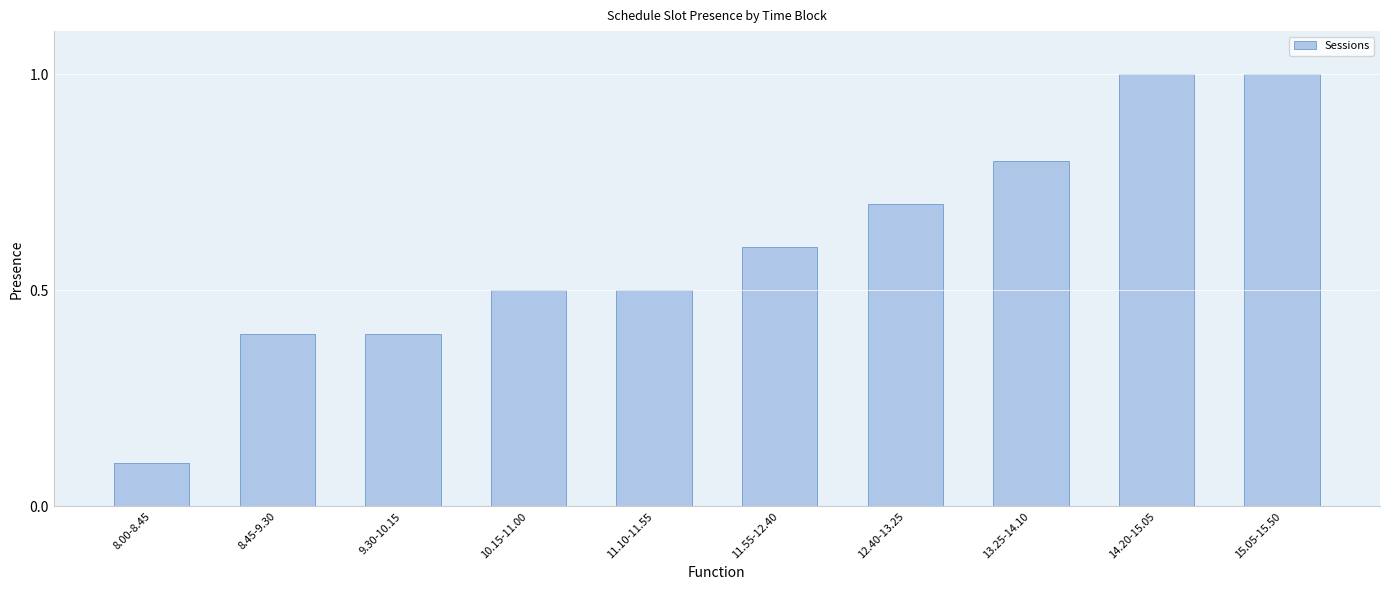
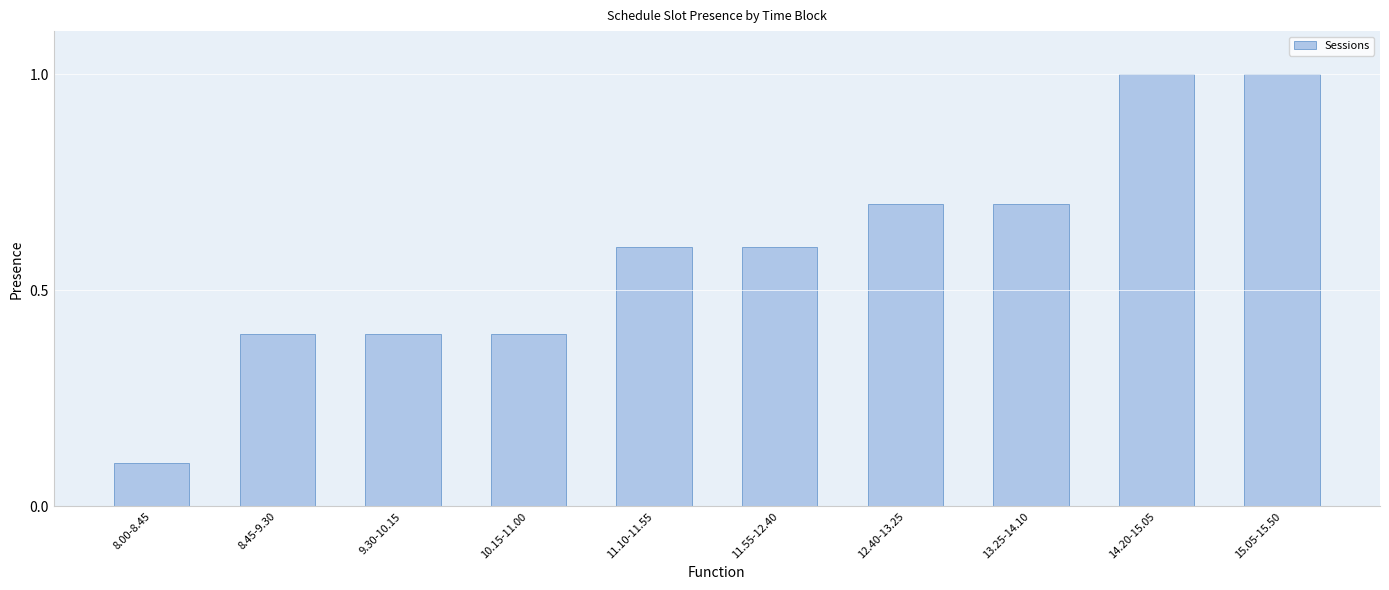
10.15-11.00: 0.50 -> 0.40
11.10-11.55: 0.50 -> 0.60
13.25-14.10: 0.80 -> 0.70
